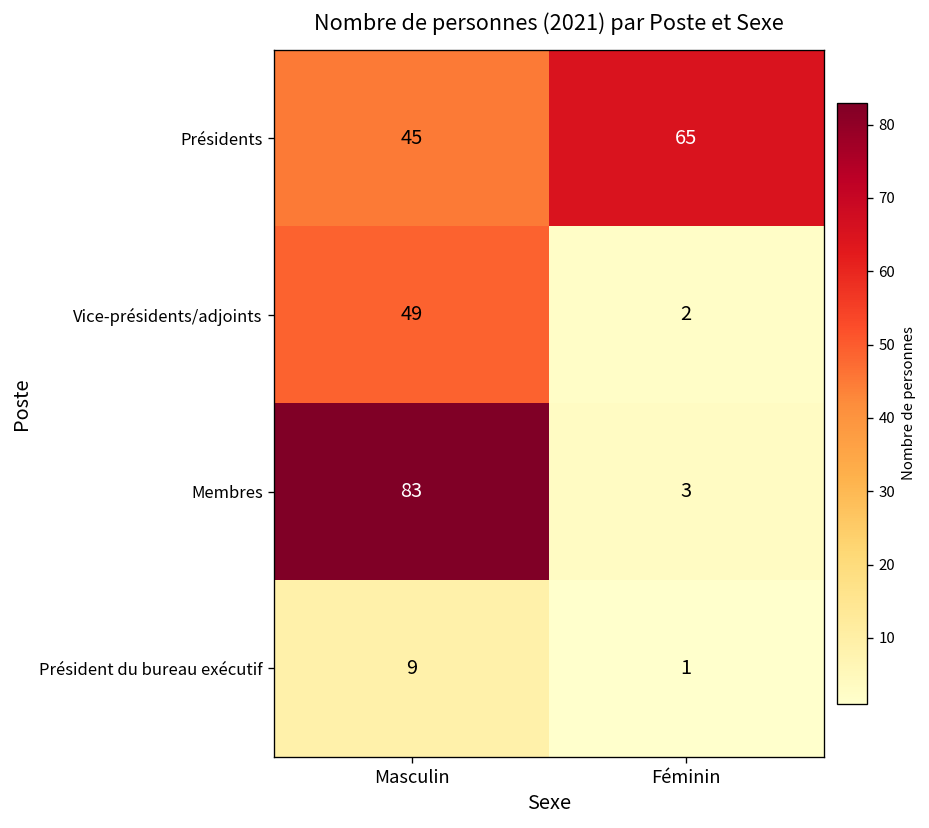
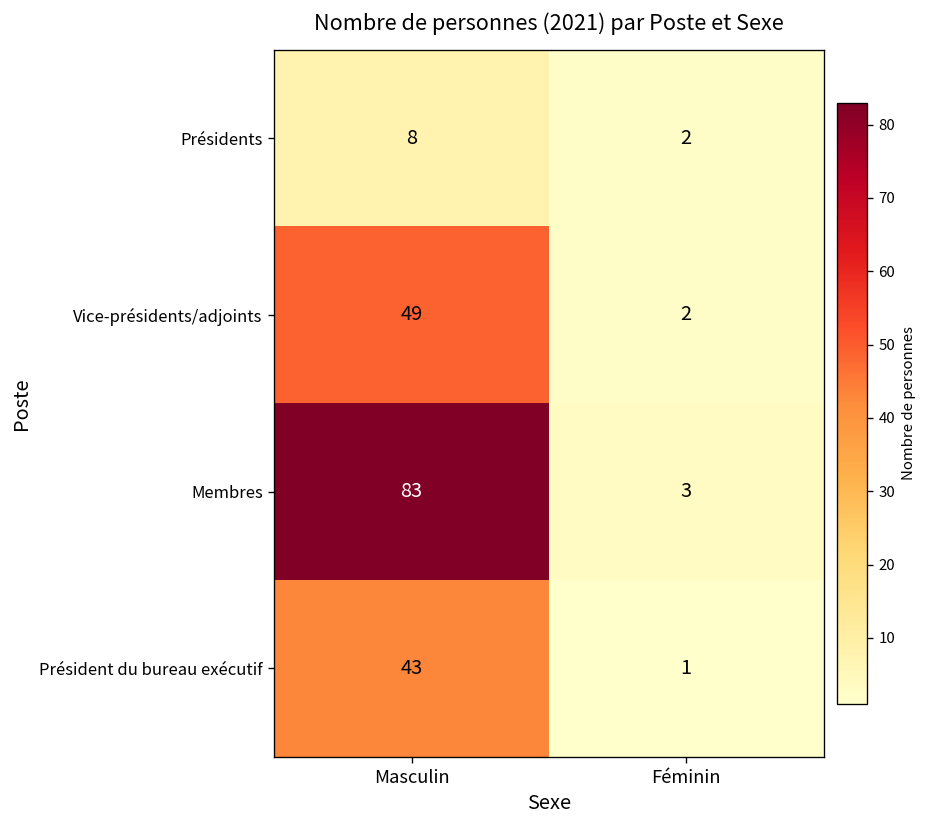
Présidents, Masculin: 45 -> 8
Présidents, Féminin: 65 -> 2
Président du bureau exécutif, Masculin: 9 -> 43
